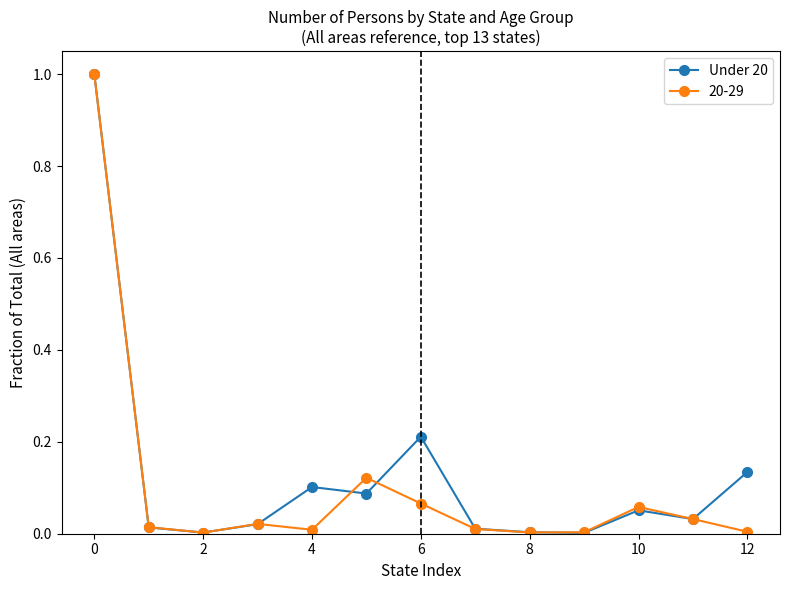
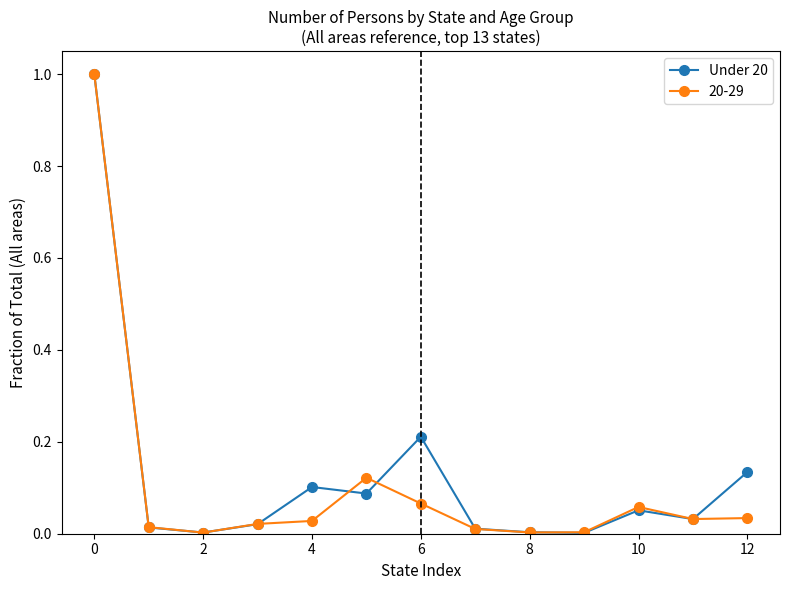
20-29, 4: 0.01 -> 0.03
20-29, 12: 0.00 -> 0.03
